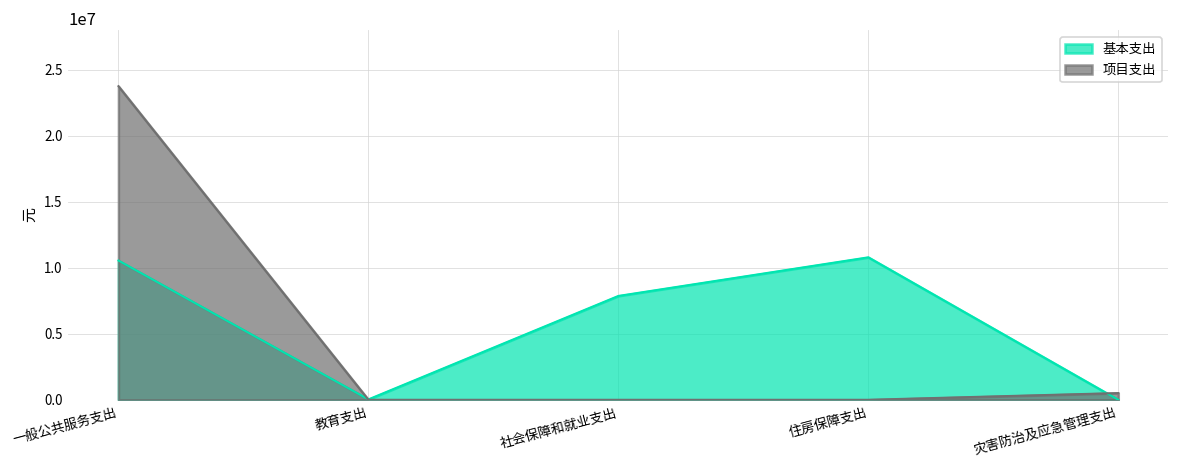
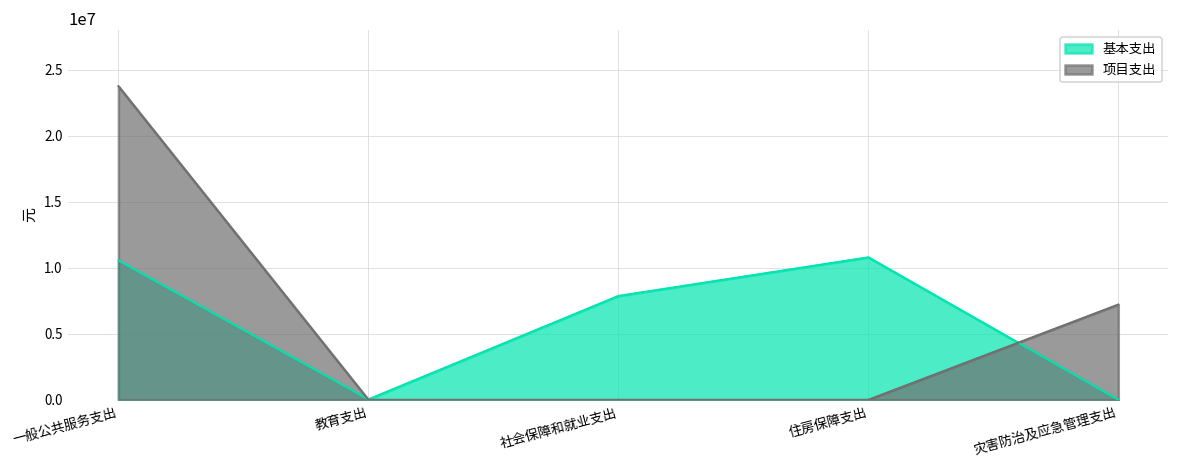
项目支出, 灾害防治及应急管理支出: 500000 -> 7200000
